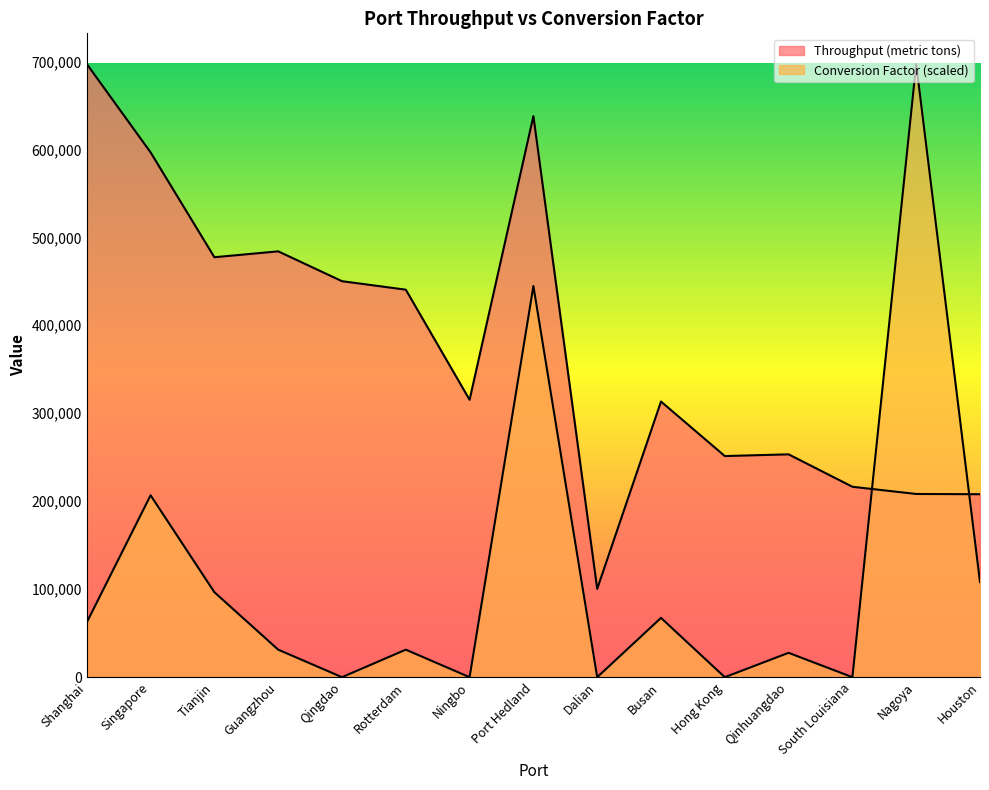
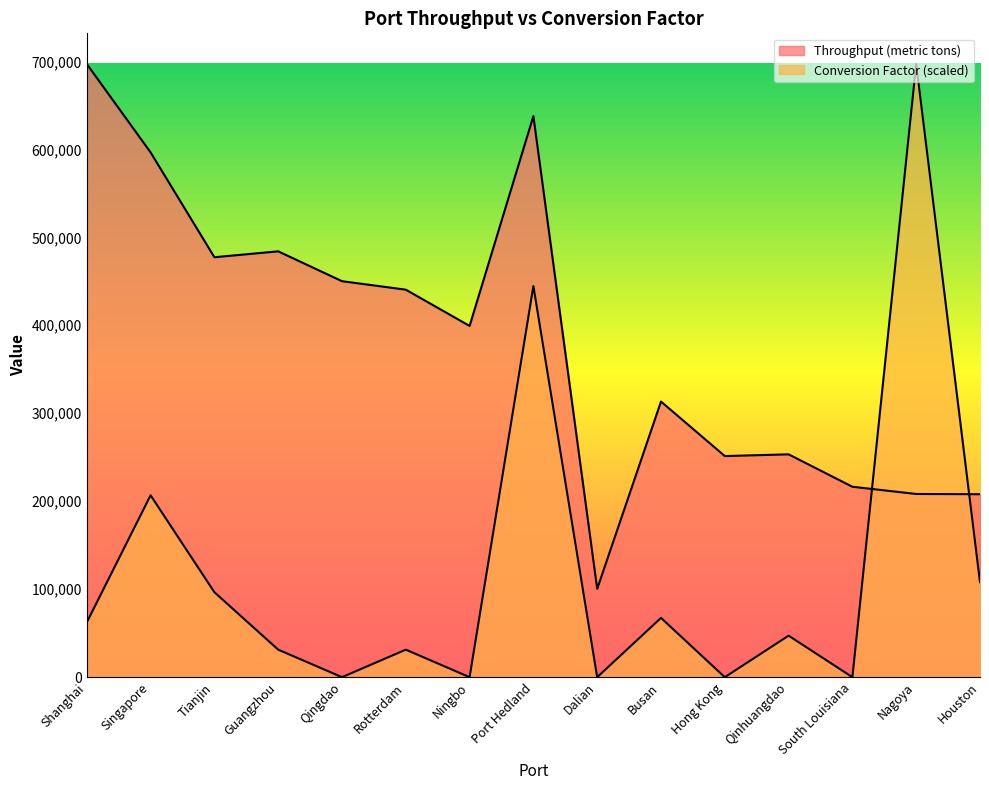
Throughput (metric tons), Ningbo: 320,000 -> 400,000
Conversion Factor (scaled), Qinhuangdao: 30,000 -> 50,000
